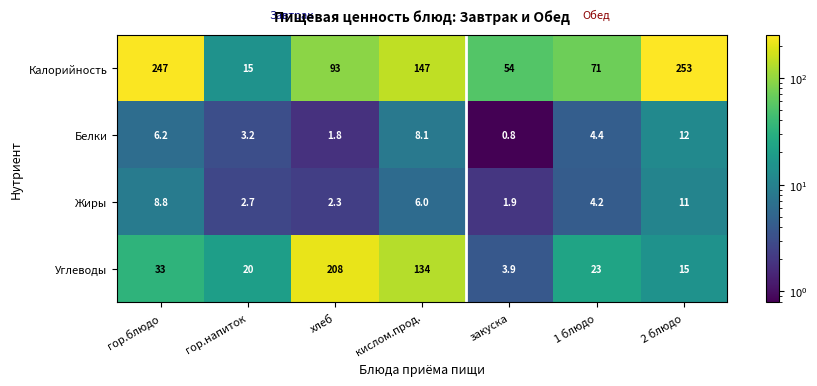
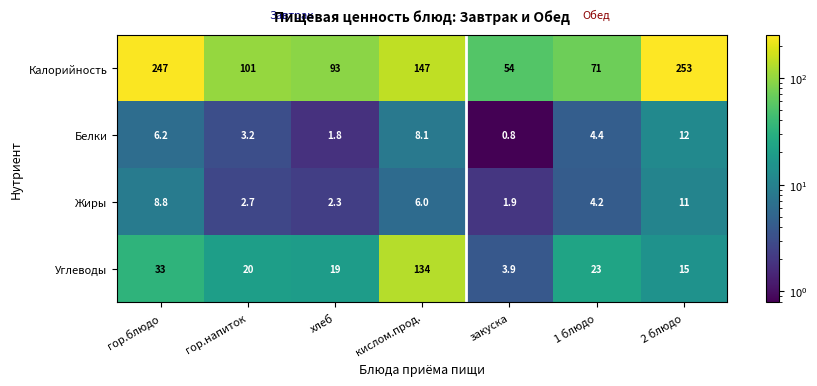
Калорийность, гор.напиток: 15 -> 101
Углеводы, хлеб: 208 -> 19
